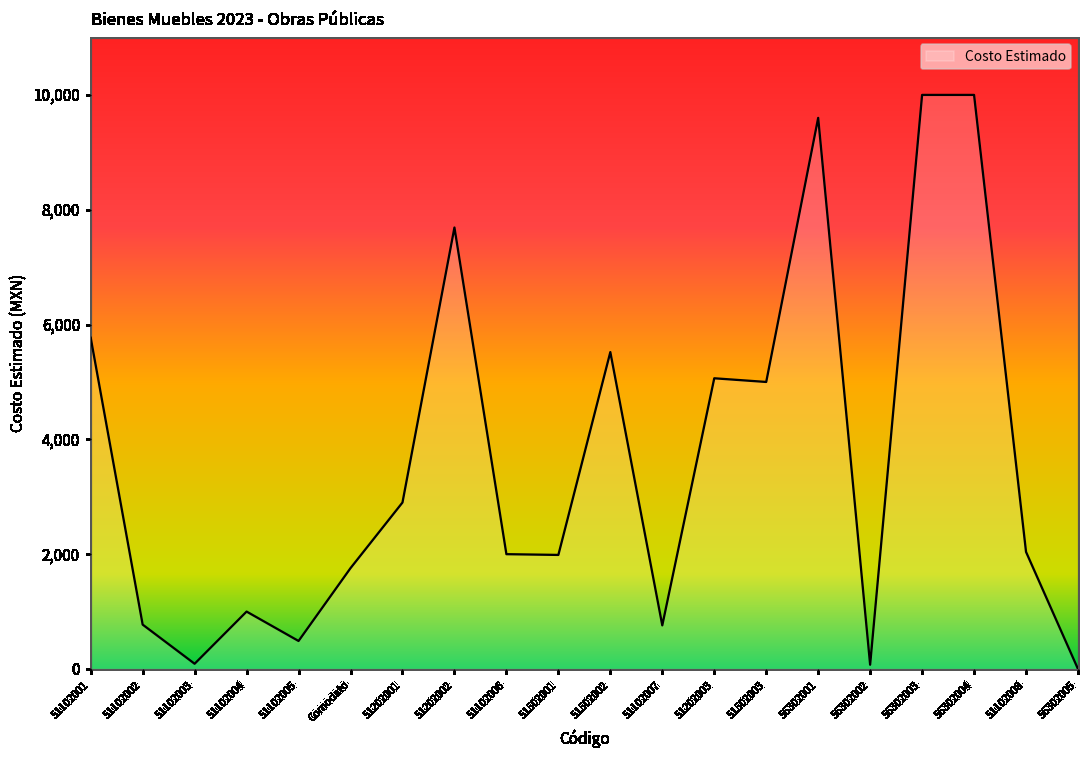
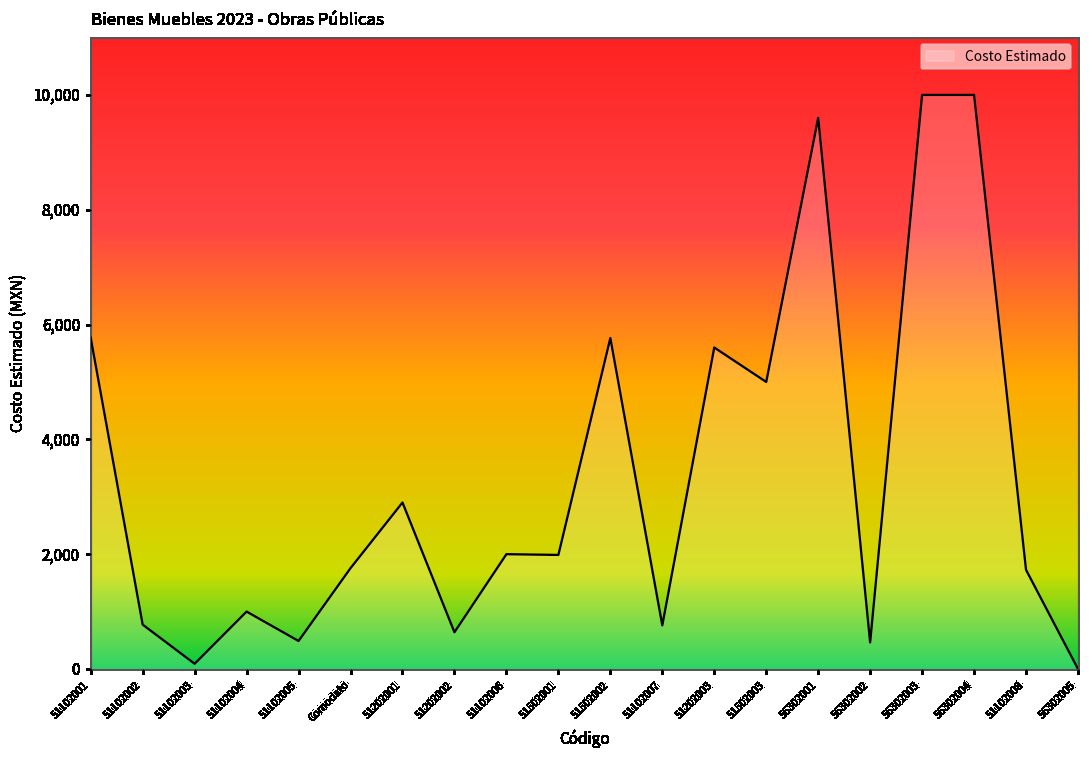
51202002: 7,700 -> 600
51502002: 5,500 -> 5,800
51202003: 5,100 -> 5,600
56302002: 100 -> 500
51102008: 2,000 -> 1,700
